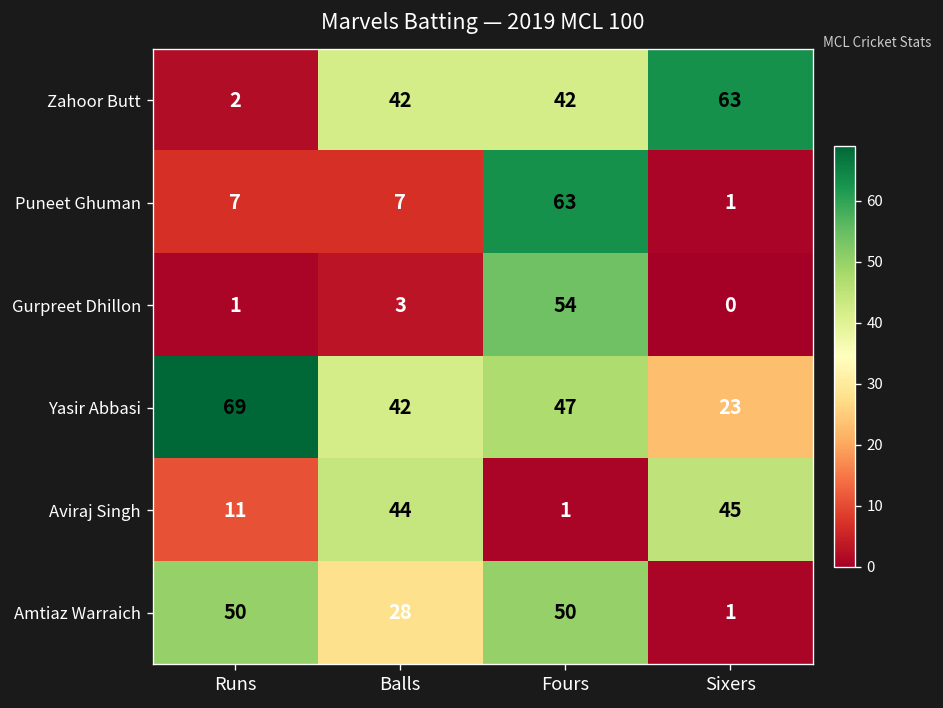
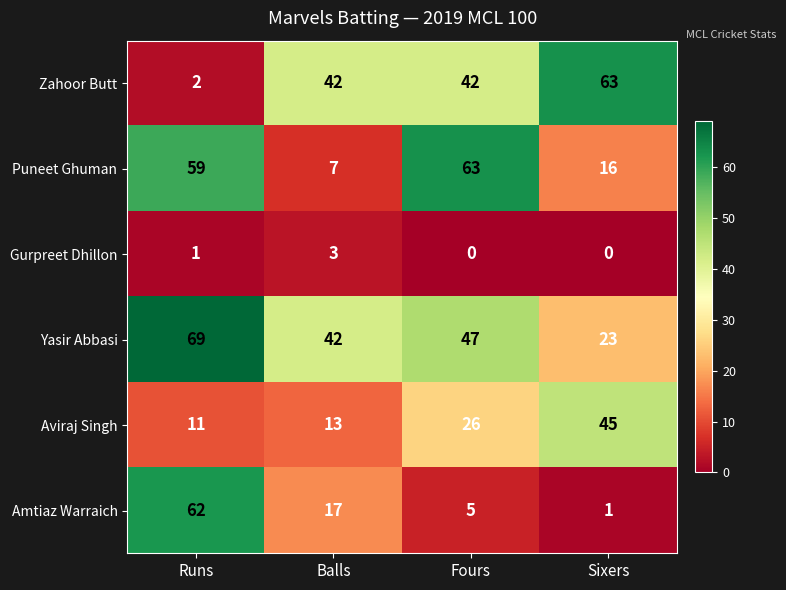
Puneet Ghuman, Runs: 7 -> 59
Puneet Ghuman, Sixers: 1 -> 16
Gurpreet Dhillon, Fours: 54 -> 0
Aviraj Singh, Balls: 44 -> 13
Aviraj Singh, Fours: 1 -> 26
Amtiaz Warraich, Runs: 50 -> 62
Amtiaz Warraich, Balls: 28 -> 17
Amtiaz Warraich, Fours: 50 -> 5
